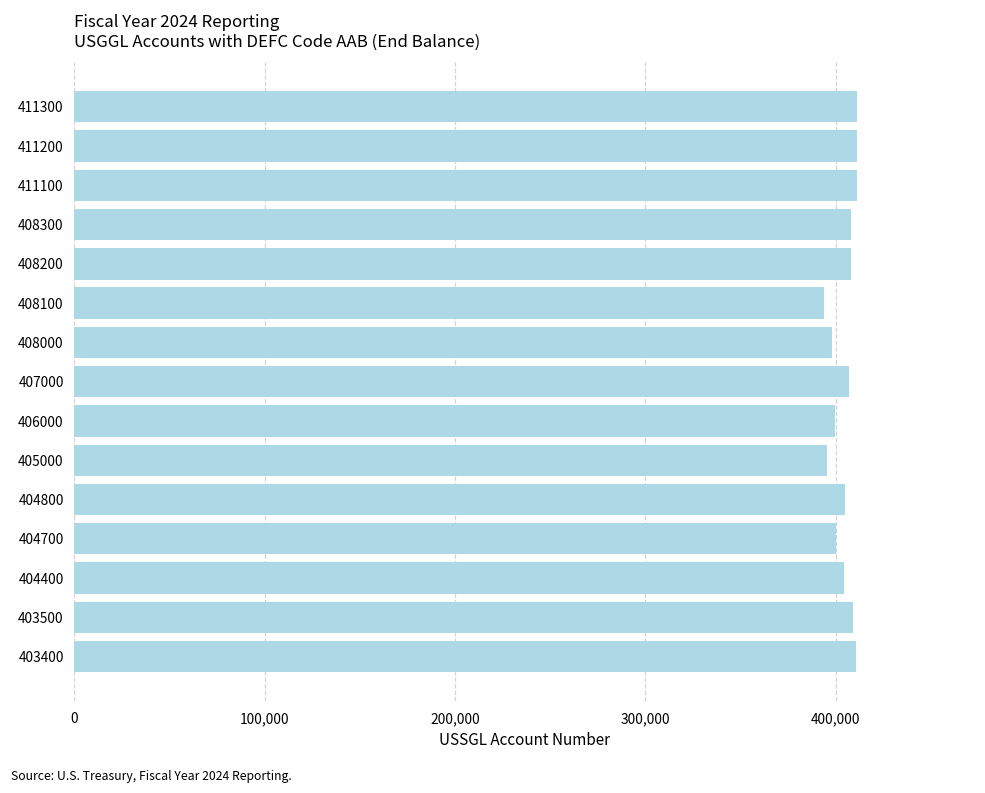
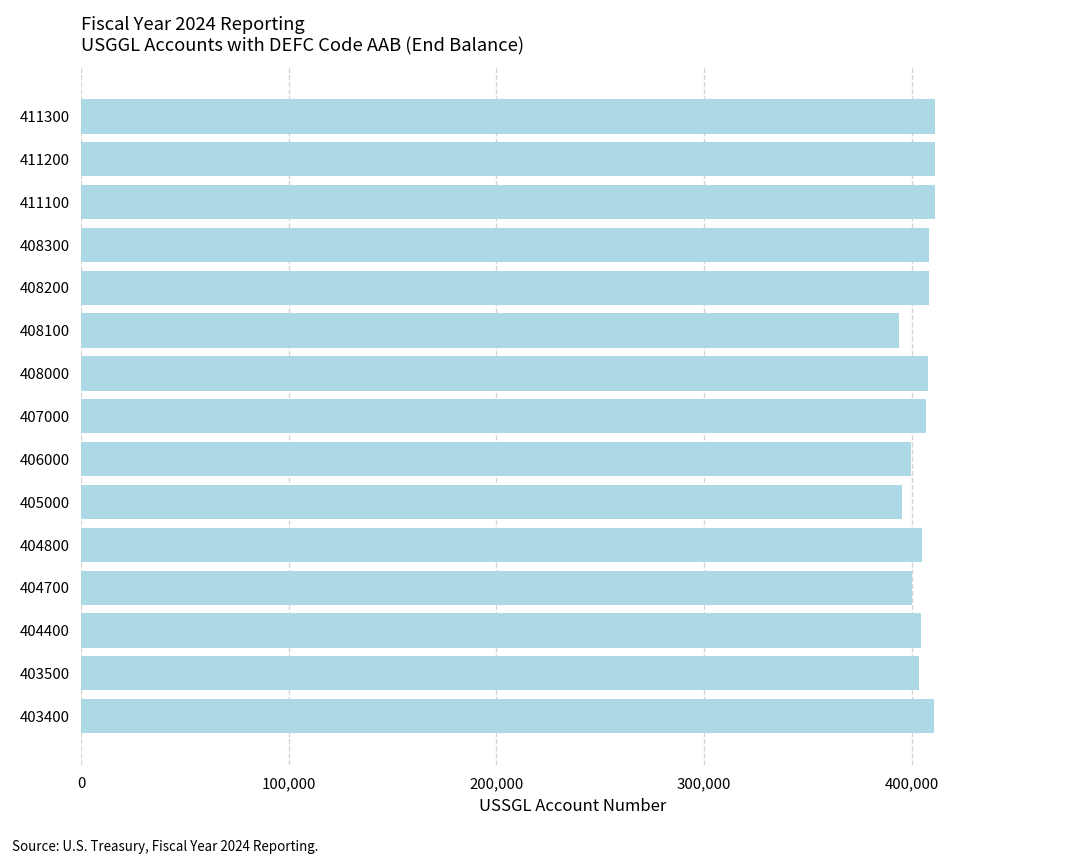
408000: 398,000 -> 408,000
403500: 409,000 -> 404,000
